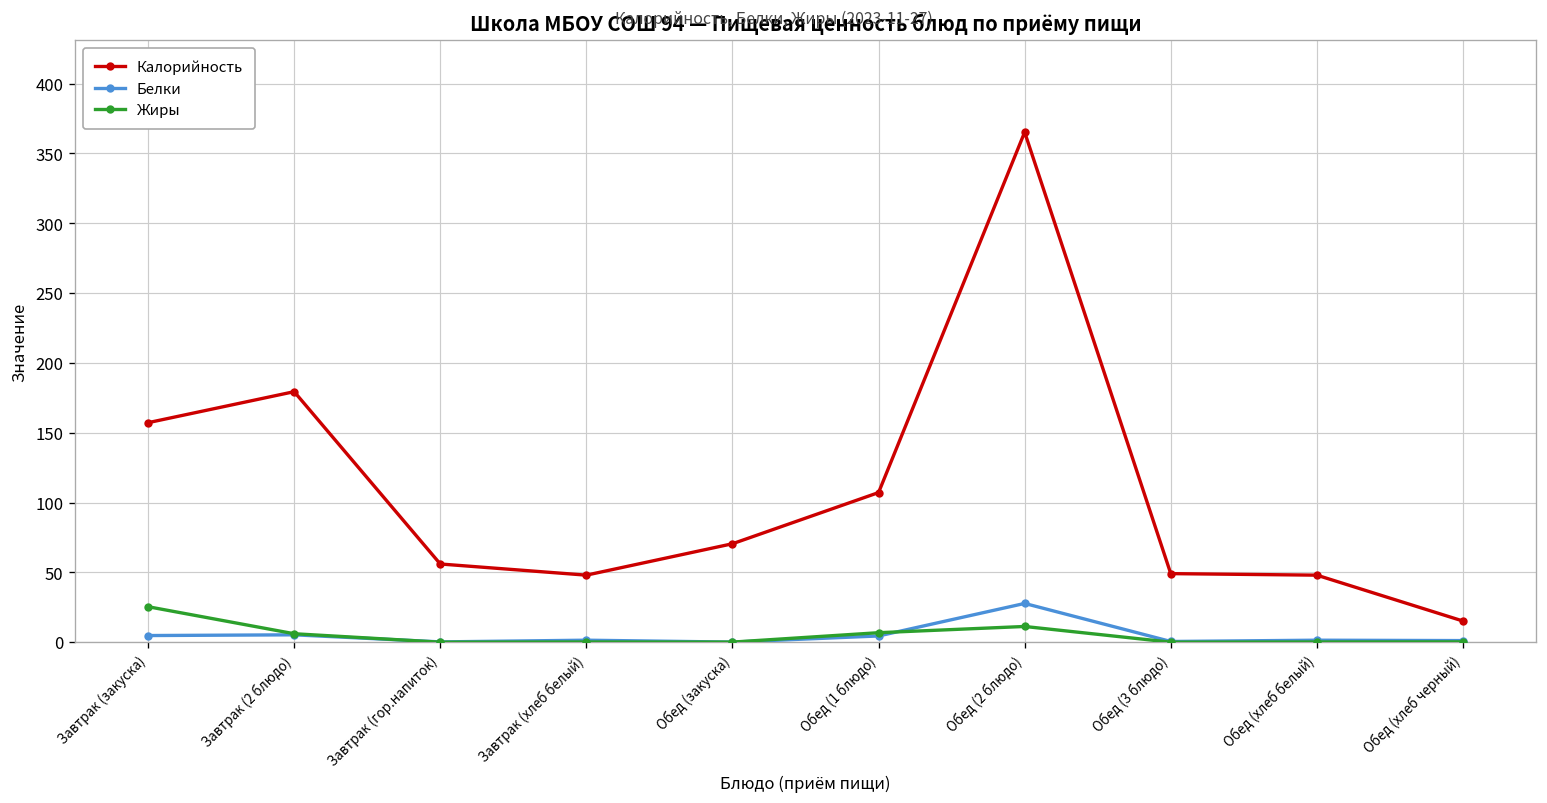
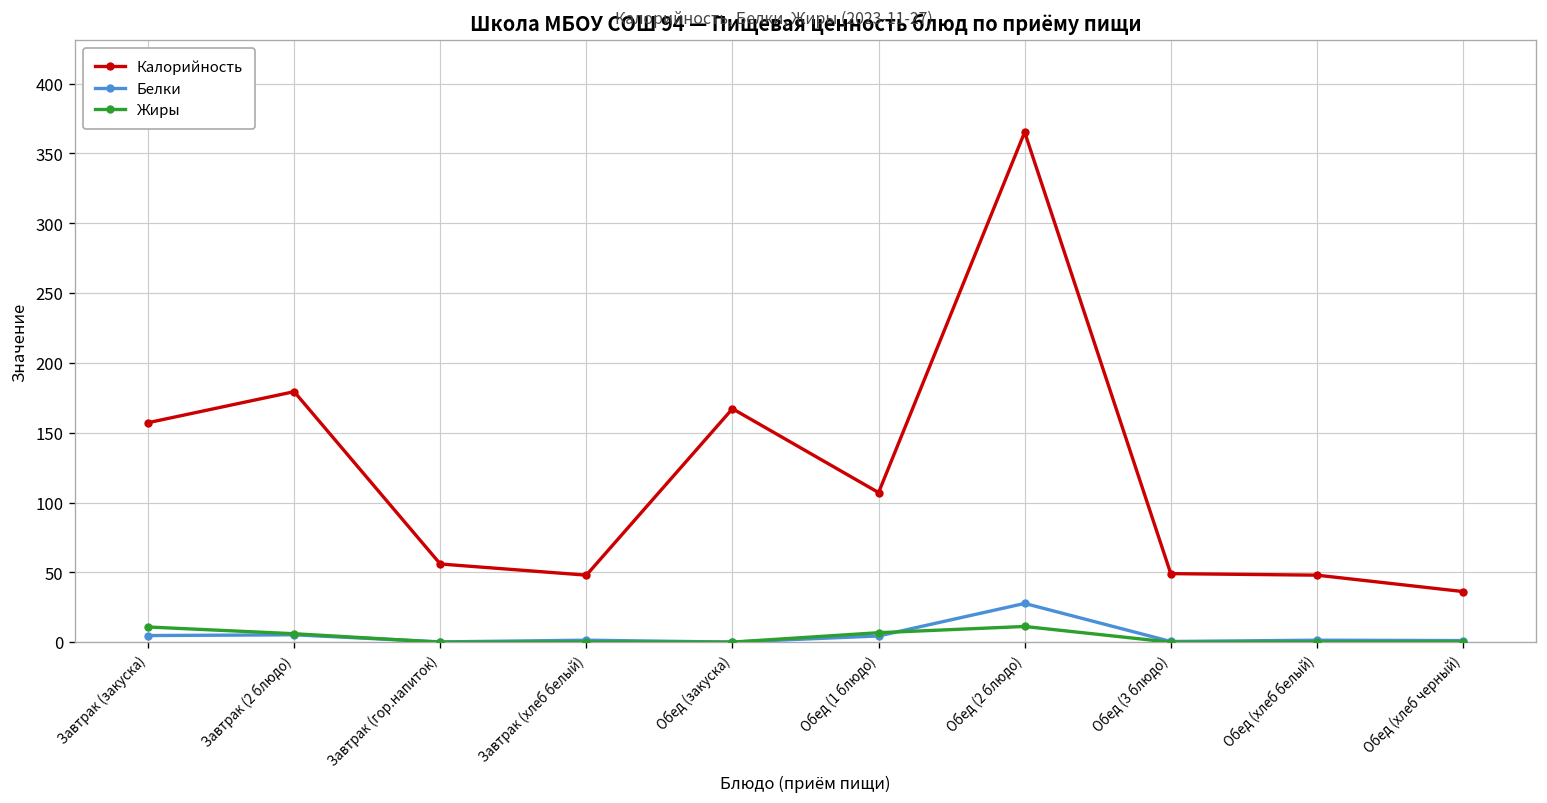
Жиры, Завтрак (закуска): 25 -> 11
Калорийность, Обед (закуска): 71 -> 167
Калорийность, Обед (хлеб черный): 15 -> 36
